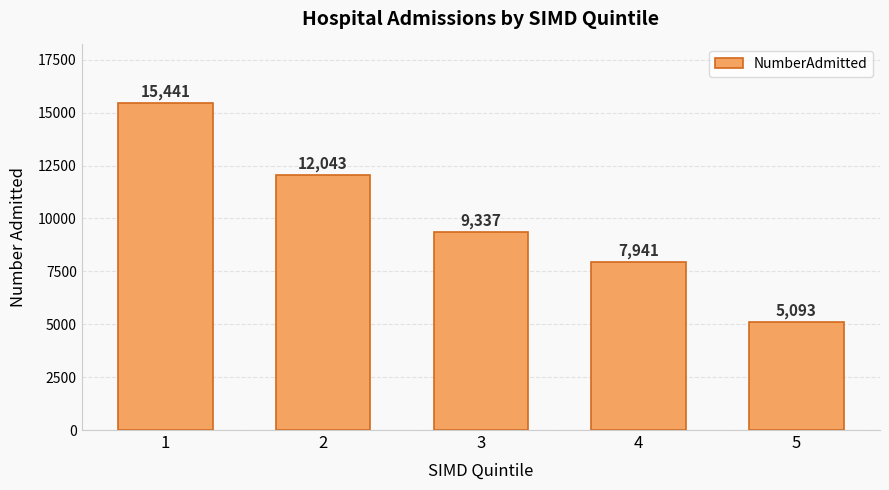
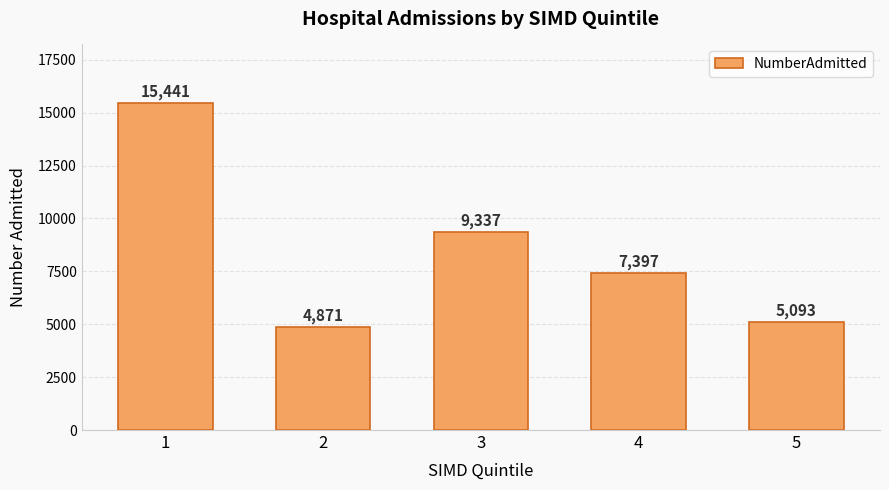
2: 12,043 -> 4,871
4: 7,941 -> 7,397
